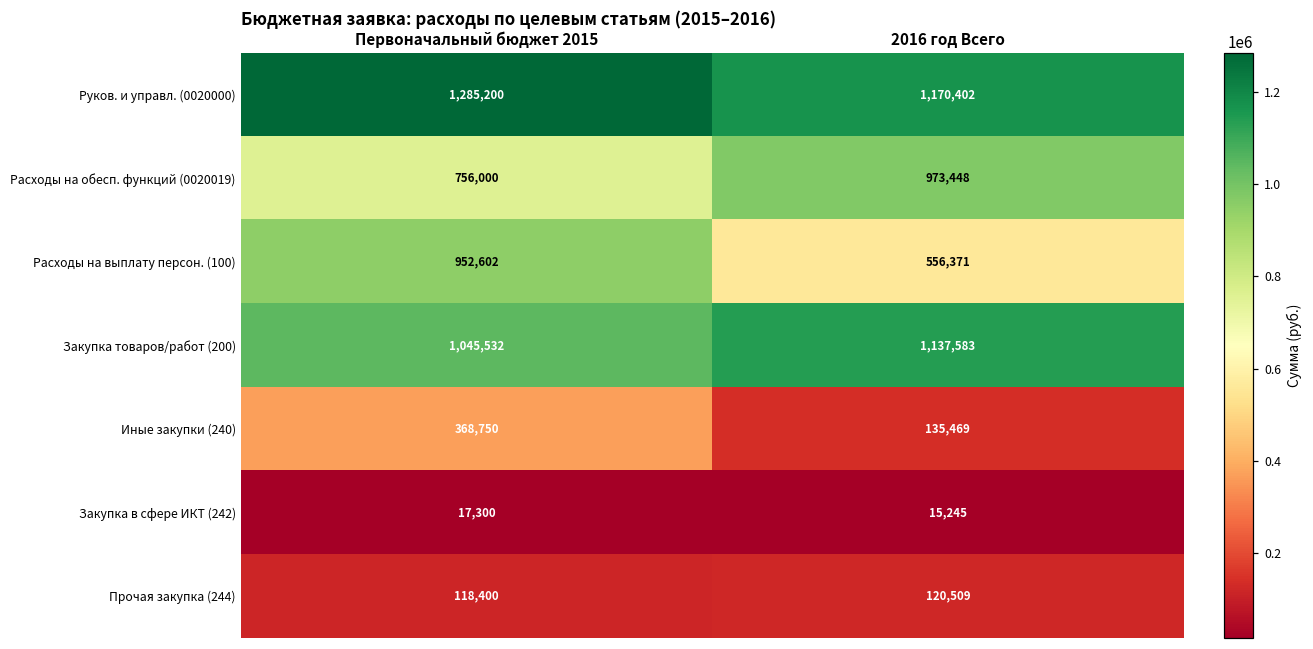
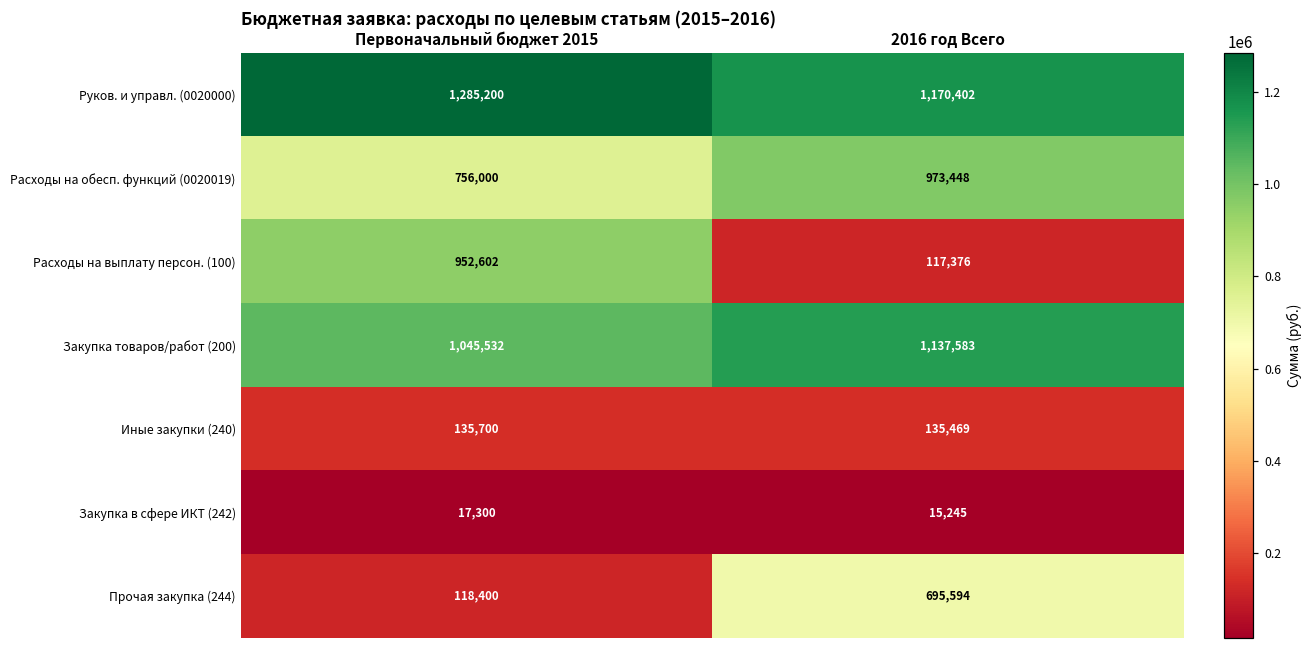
Расходы на выплату персон. (100), 2016 год Всего: 556,371 -> 117,376
Иные закупки (240), Первоначальный бюджет 2015: 368,750 -> 135,700
Прочая закупка (244), 2016 год Всего: 120,509 -> 695,594
